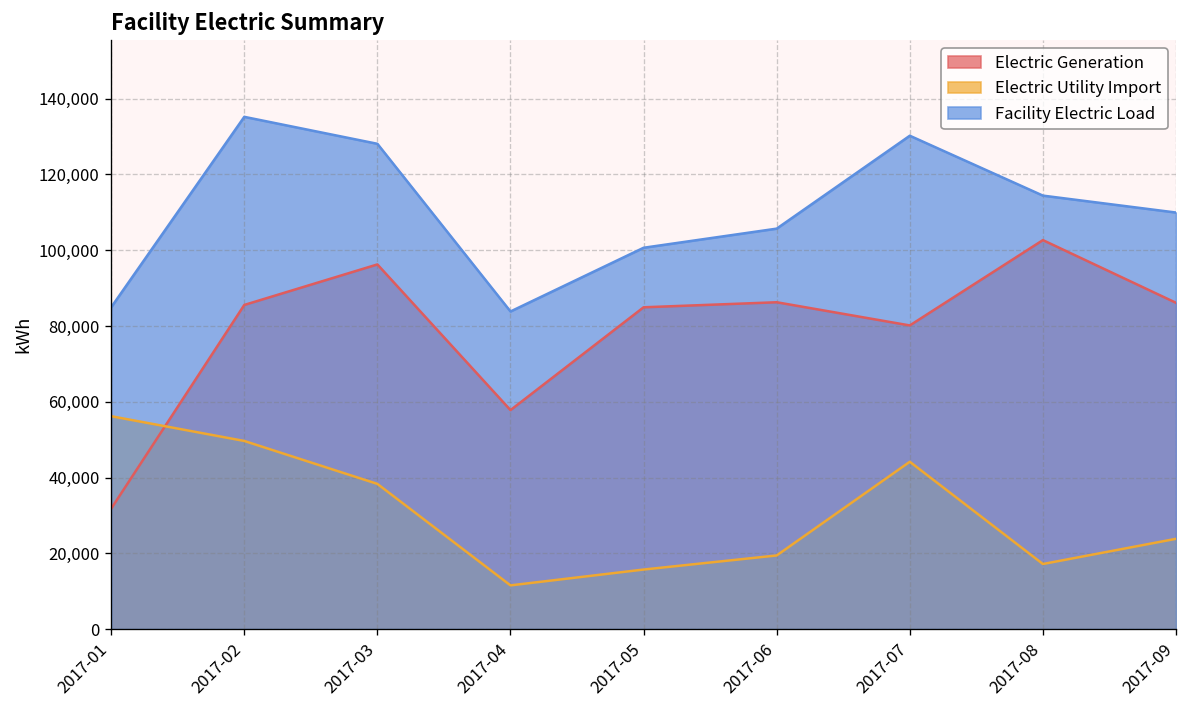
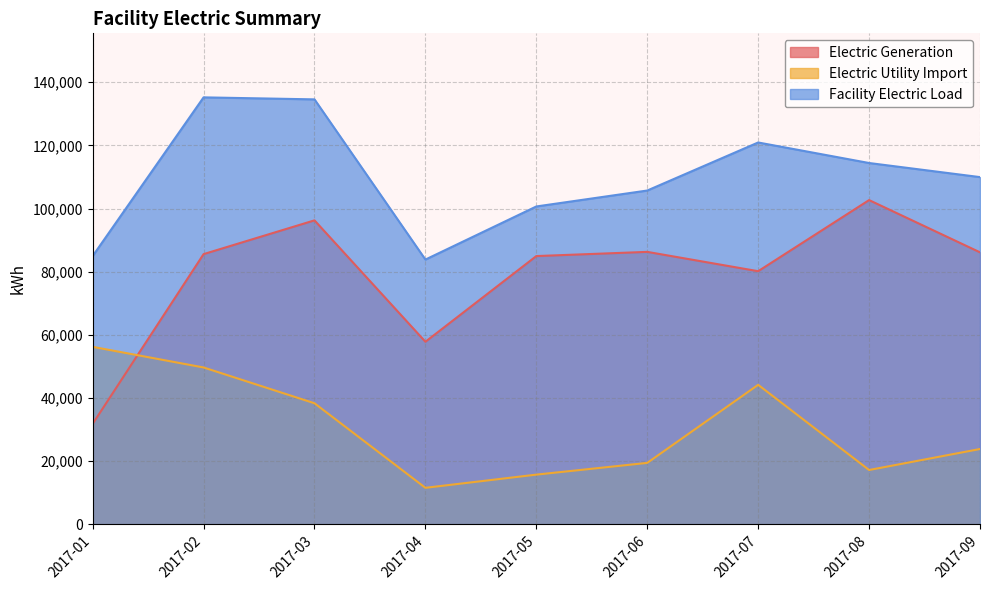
Facility Electric Load, 2017-03: 128,000 -> 135,000
Facility Electric Load, 2017-07: 130,000 -> 121,000
